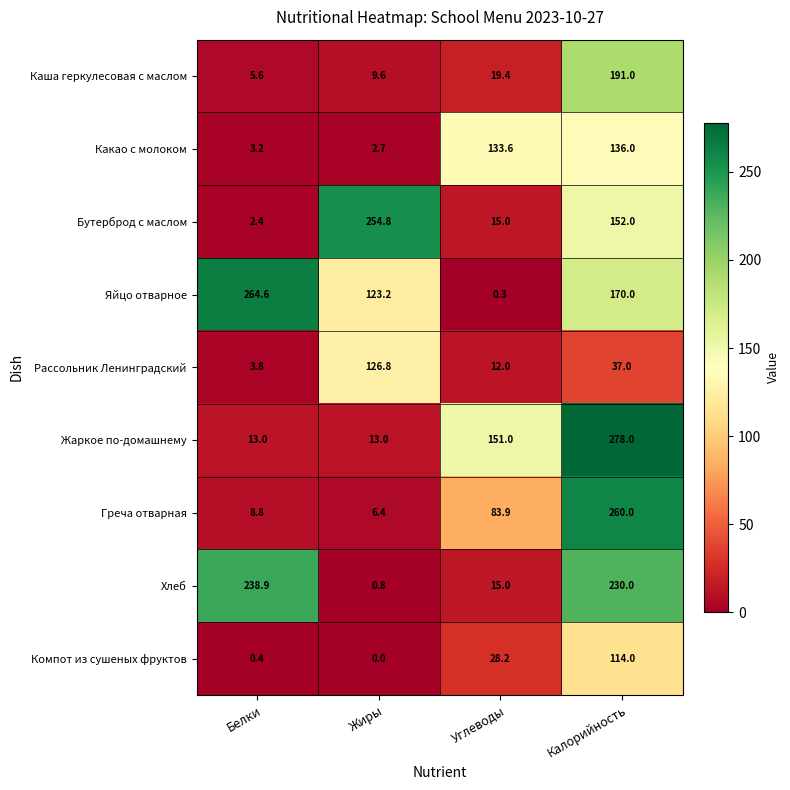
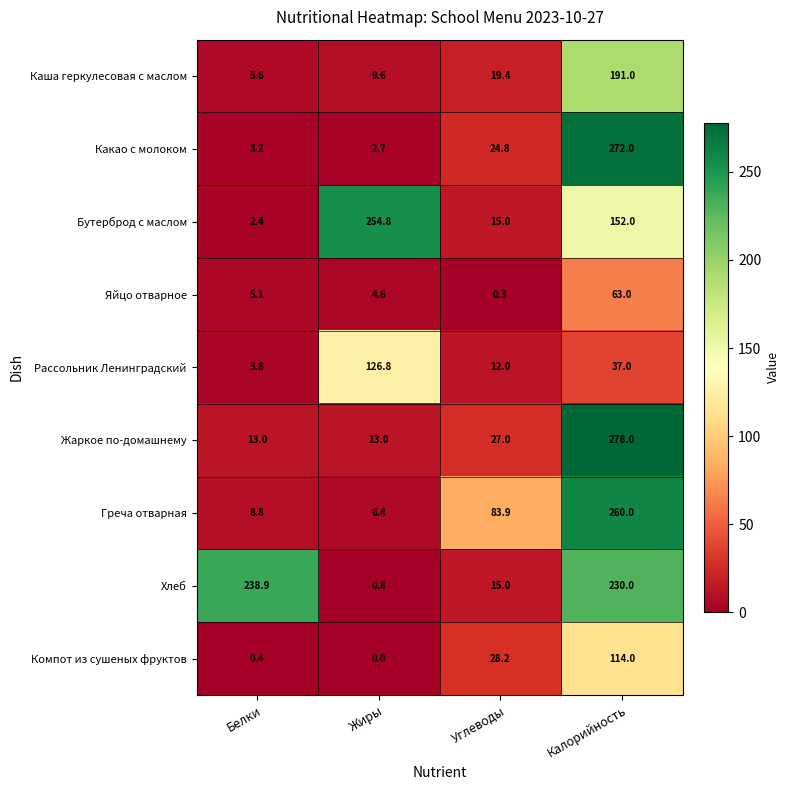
Какао с молоком, Углеводы: 133.6 -> 24.8
Какао с молоком, Калорийность: 136.0 -> 272.0
Яйцо отварное, Белки: 264.6 -> 5.1
Яйцо отварное, Жиры: 123.2 -> 4.6
Яйцо отварное, Калорийность: 170.0 -> 63.0
Жаркое по-домашнему, Углеводы: 151.0 -> 27.0
